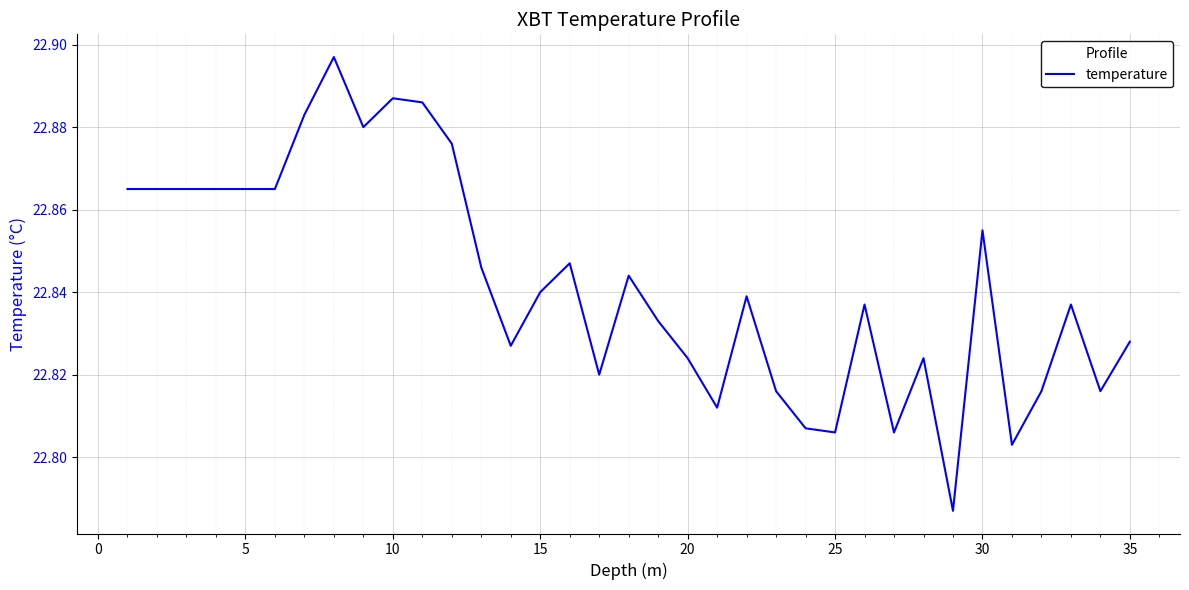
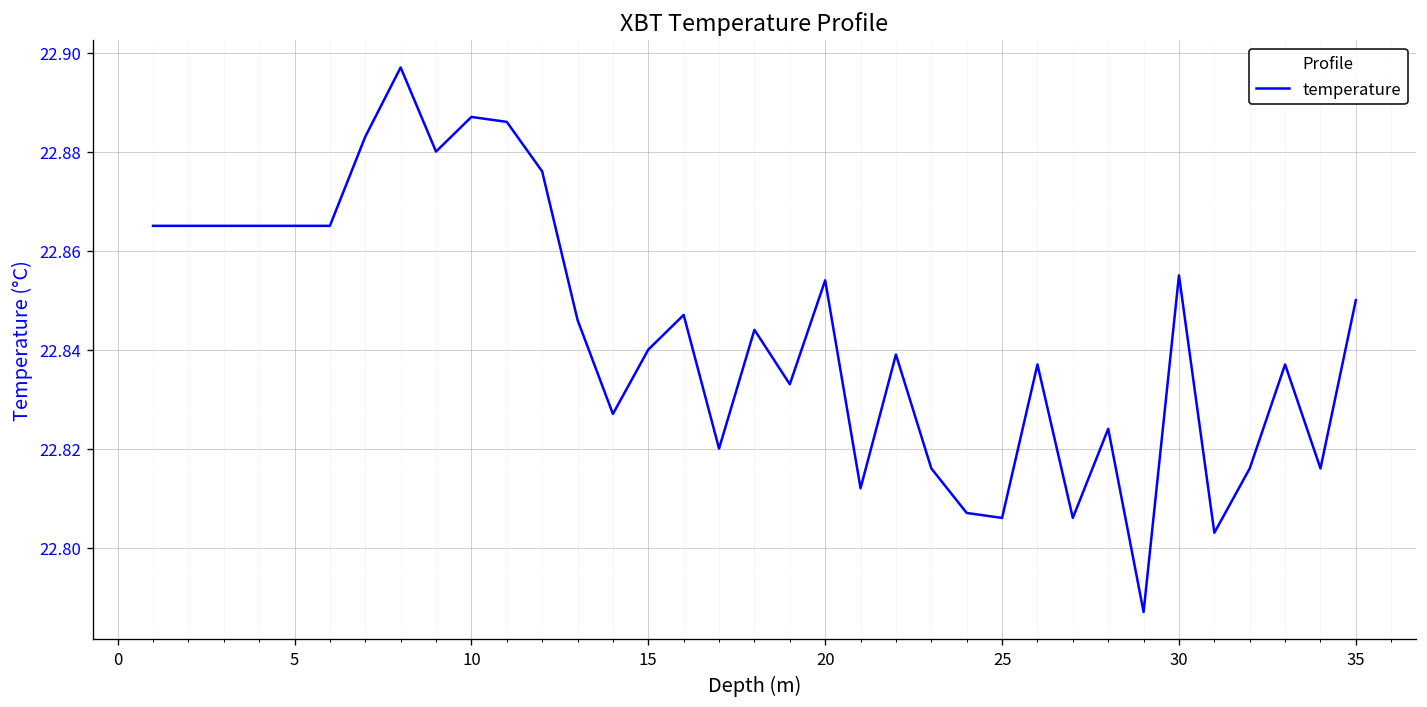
20: 22.824 -> 22.854
35: 22.828 -> 22.850
